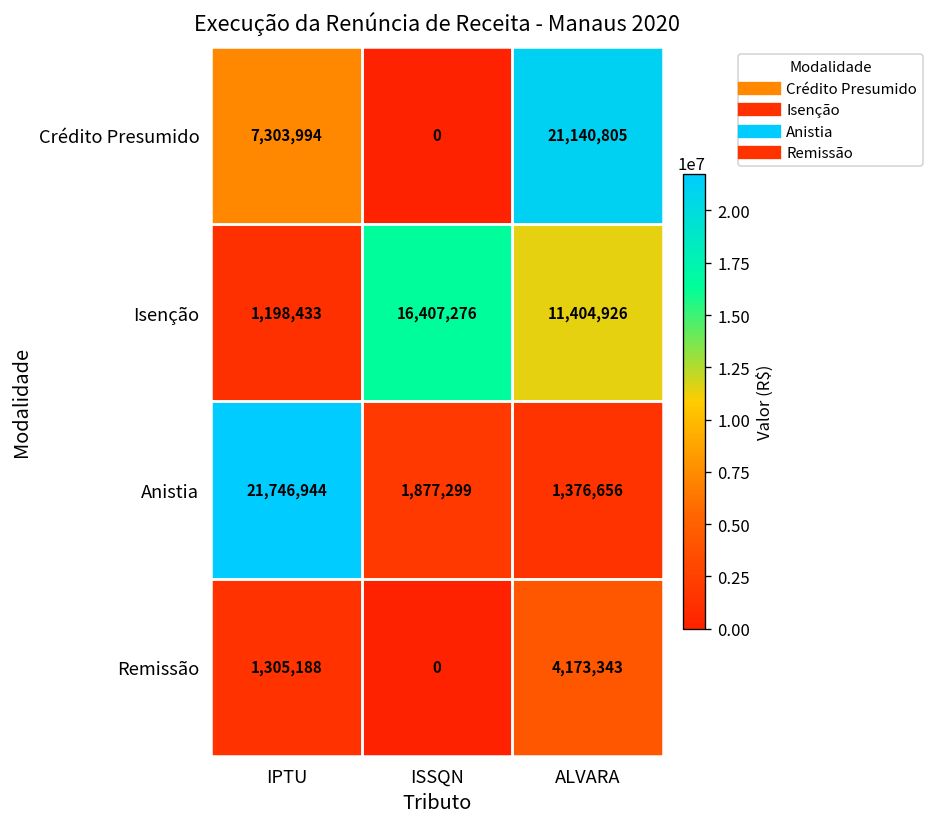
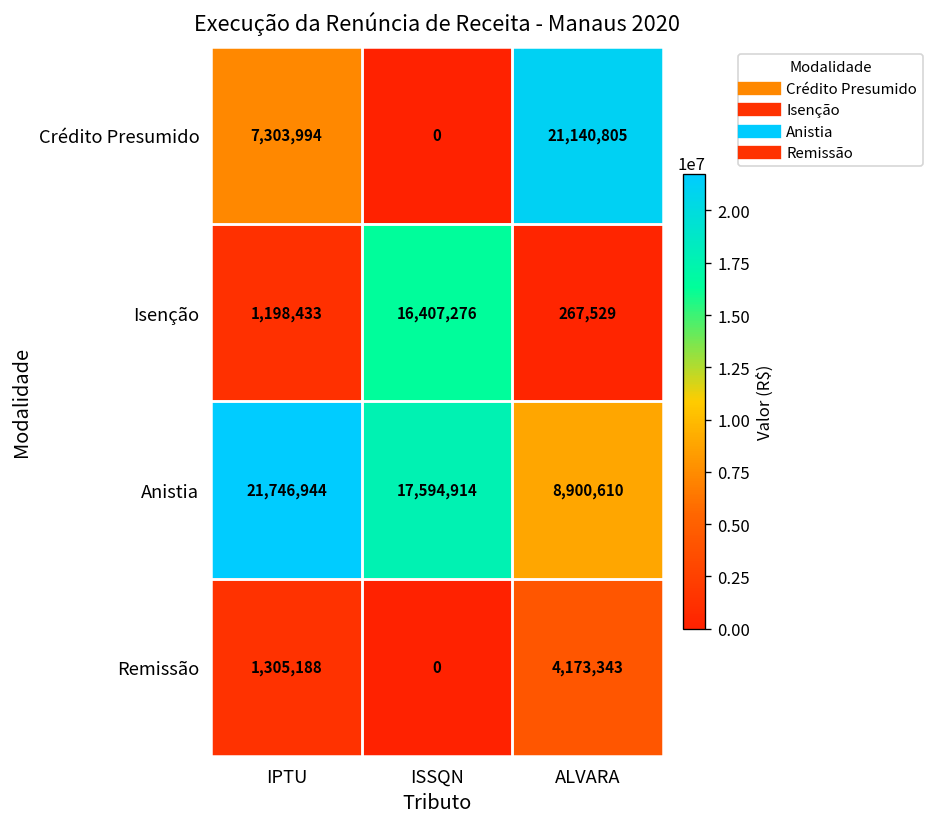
Isenção, ALVARA: 11,404,926 -> 267,529
Anistia, ISSQN: 1,877,299 -> 17,594,914
Anistia, ALVARA: 1,376,656 -> 8,900,610
